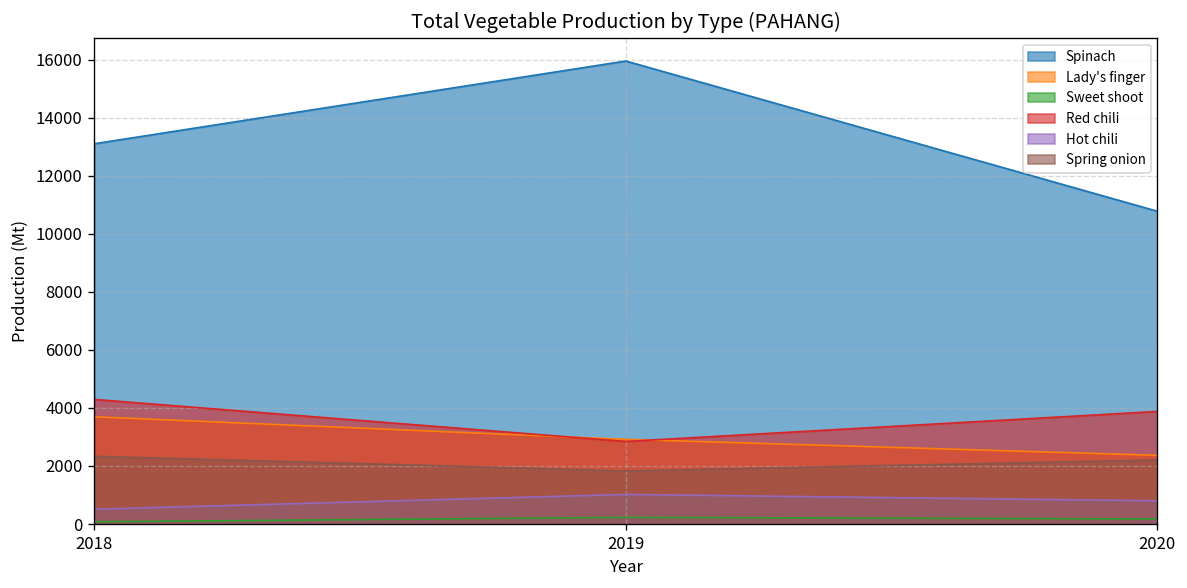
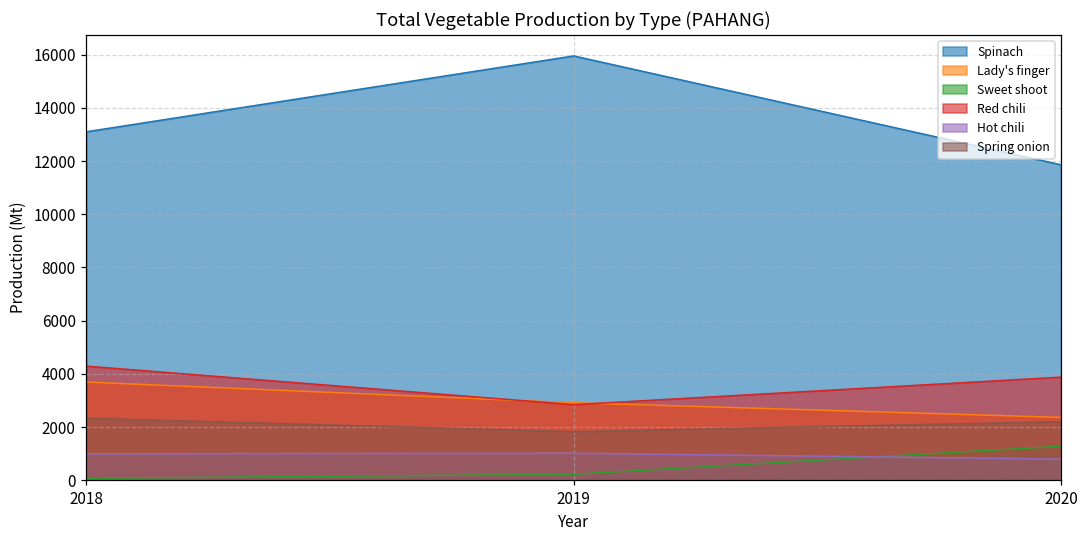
Hot chili, 2018: 500 -> 1000
Spinach, 2020: 10800 -> 11900
Sweet shoot, 2020: 200 -> 1300
